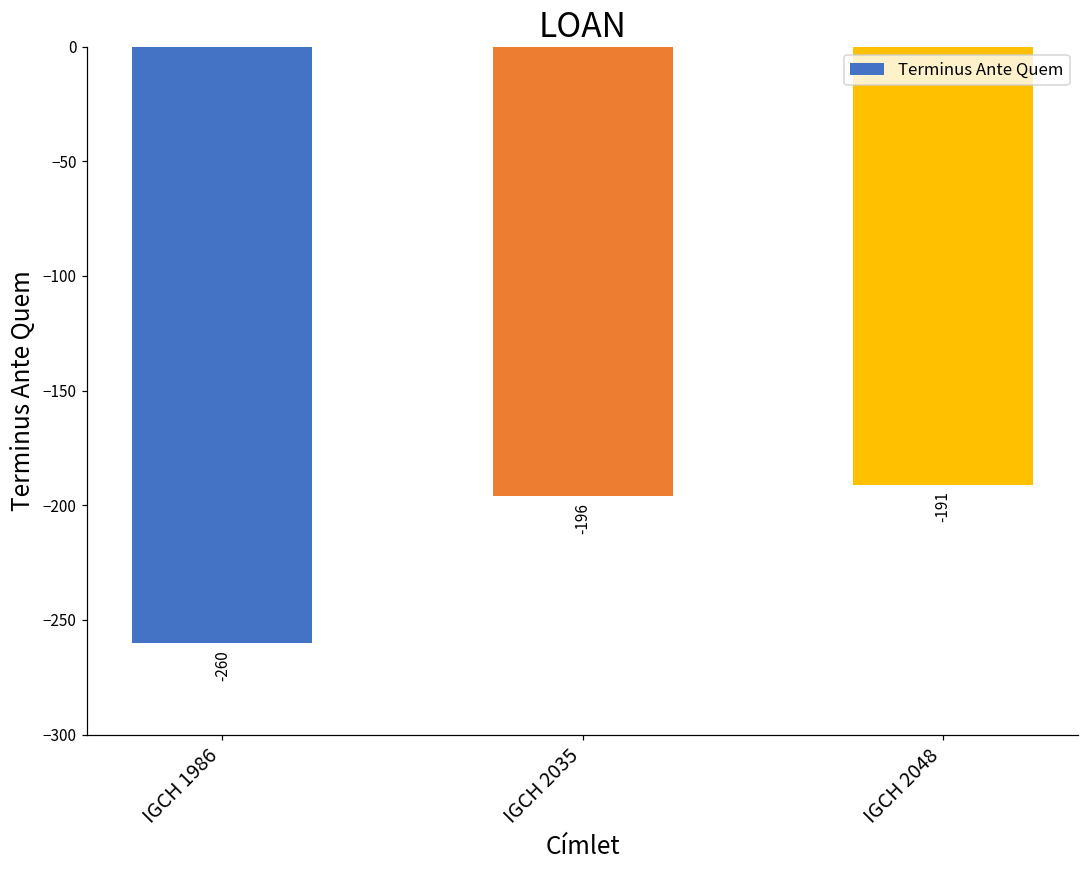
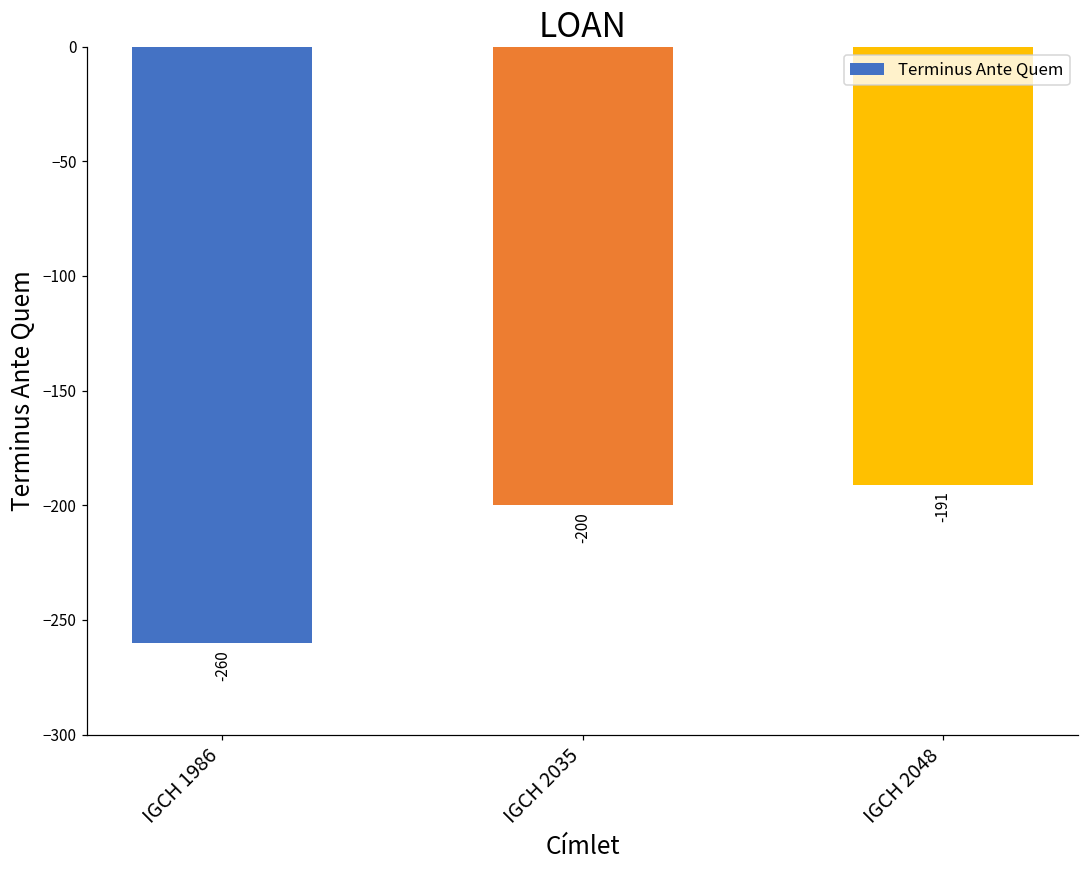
IGCH 2035: -196 -> -200
